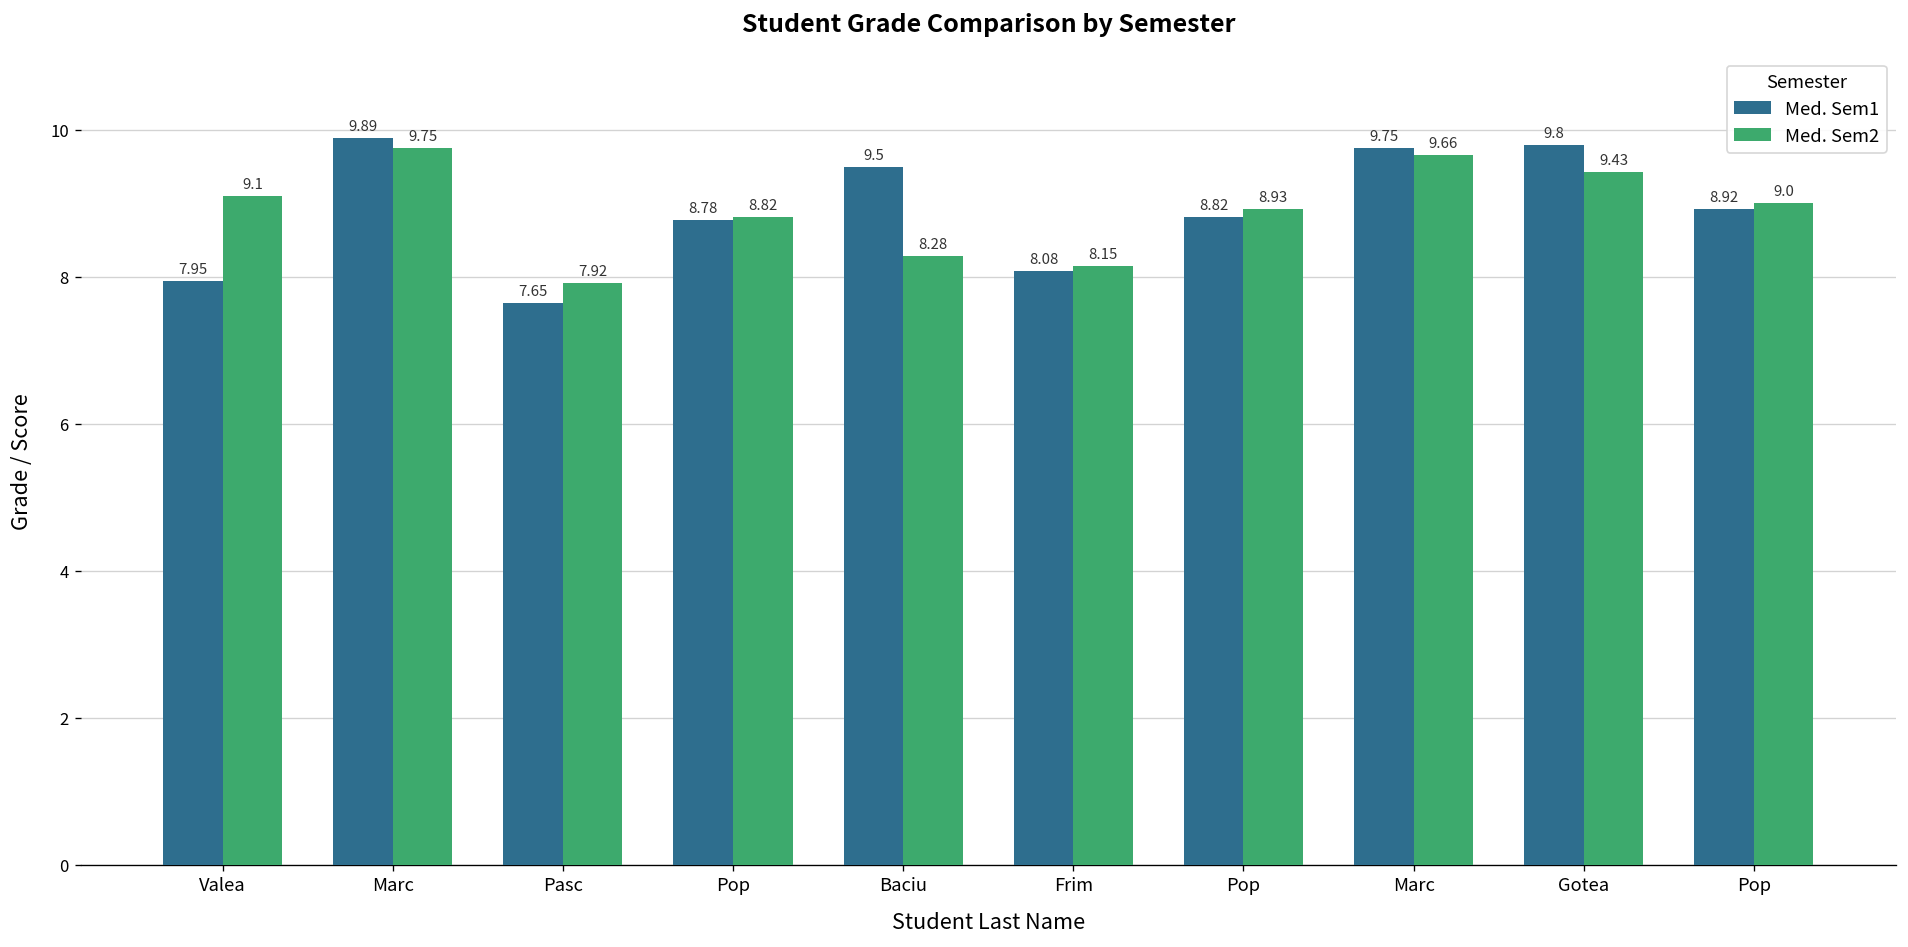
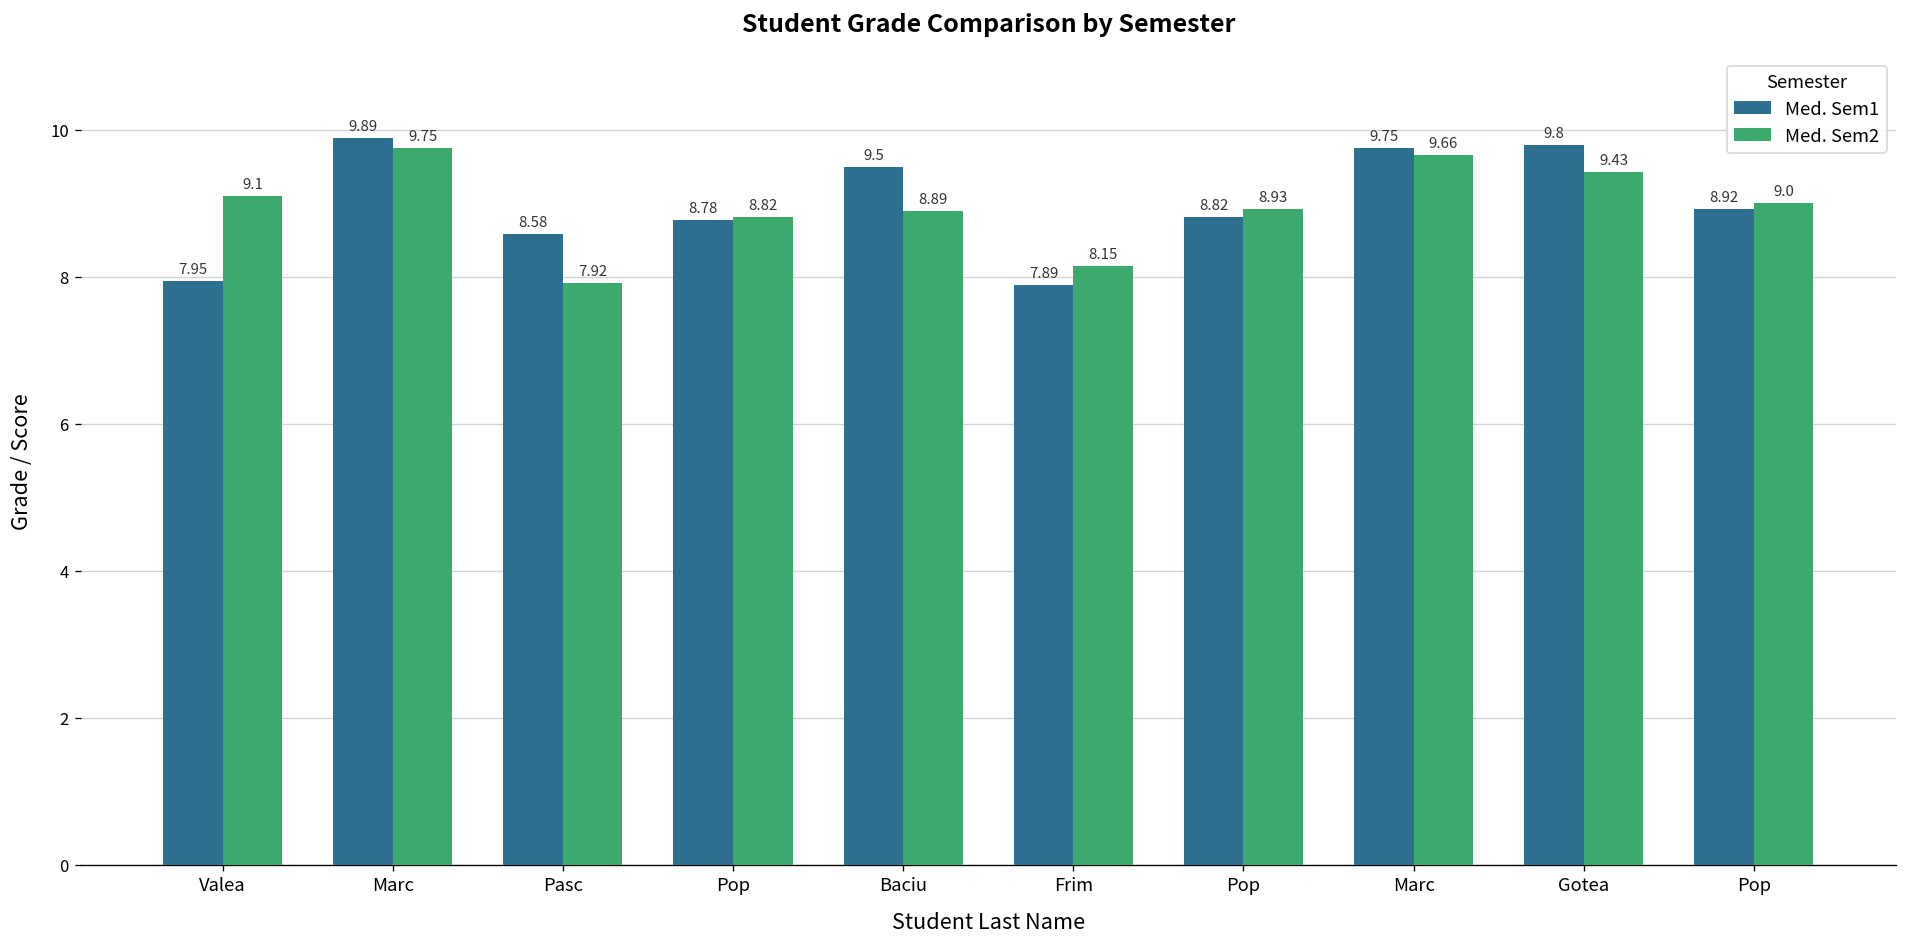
Med. Sem1, Pasc: 7.65 -> 8.58
Med. Sem2, Baciu: 8.28 -> 8.89
Med. Sem1, Frim: 8.08 -> 7.89
